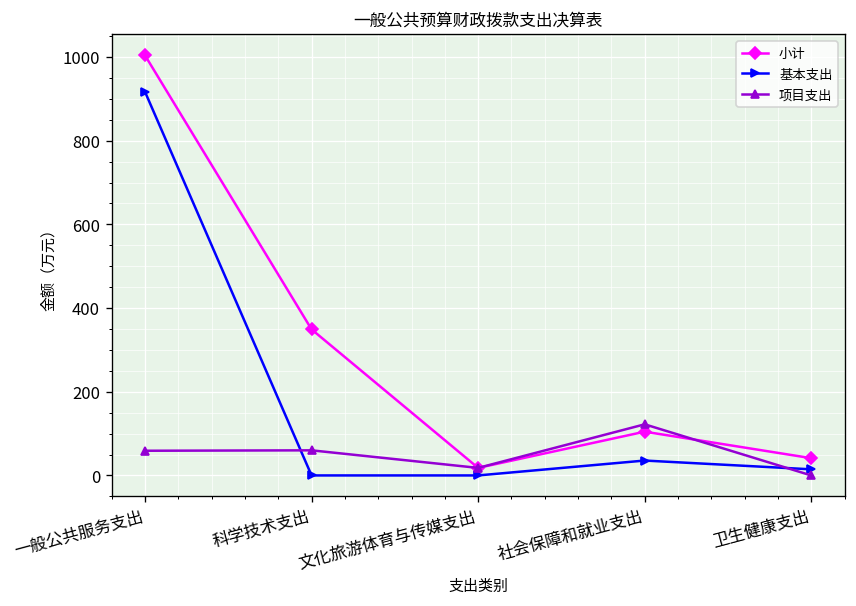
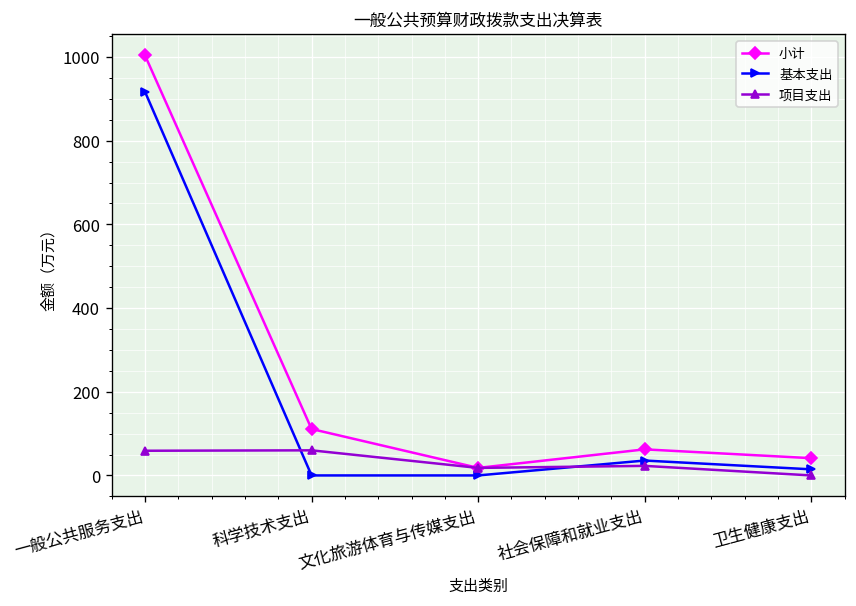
小计, 科学技术支出: 350 -> 110
小计, 社会保障和就业支出: 100 -> 60
项目支出, 社会保障和就业支出: 120 -> 20
